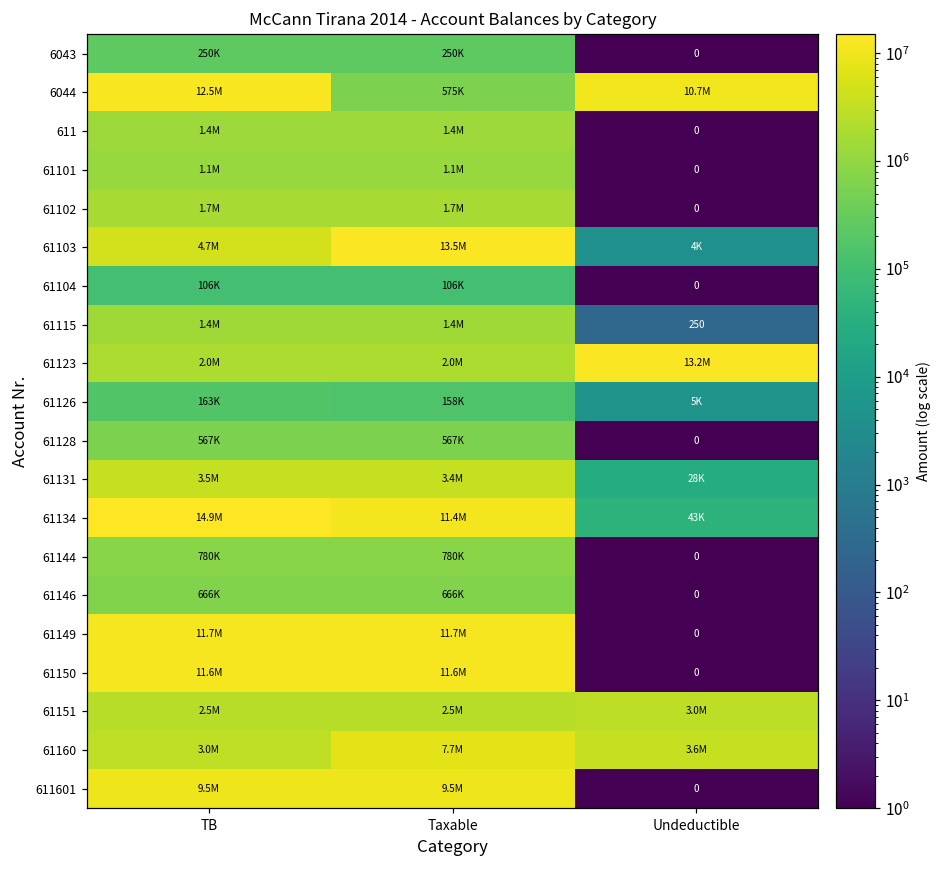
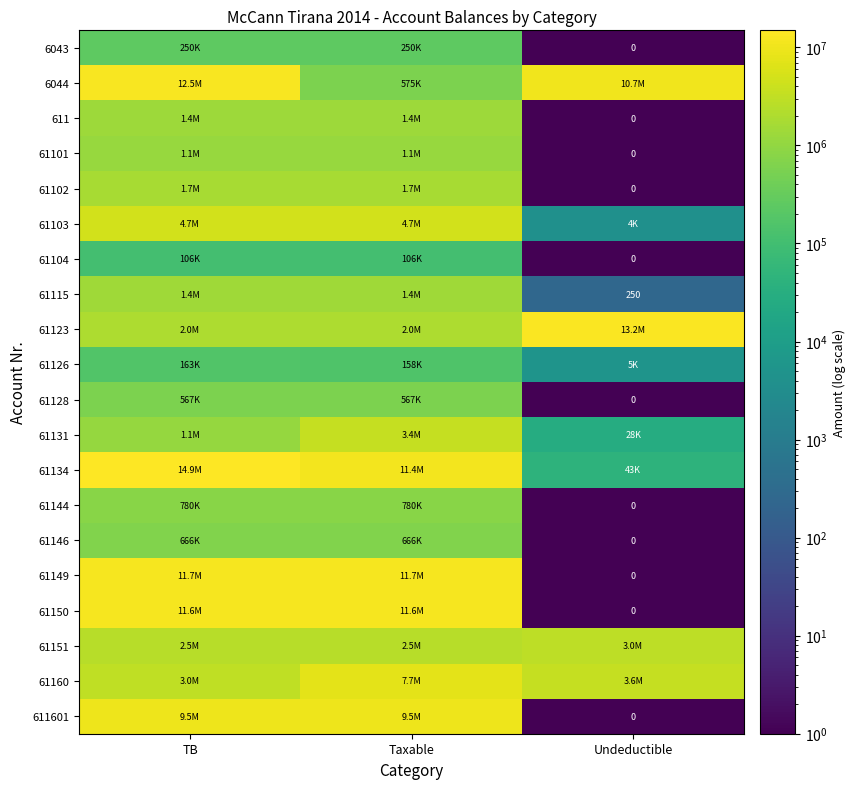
61103, Taxable: 13.5M -> 4.7M
61131, TB: 3.5M -> 1.1M
